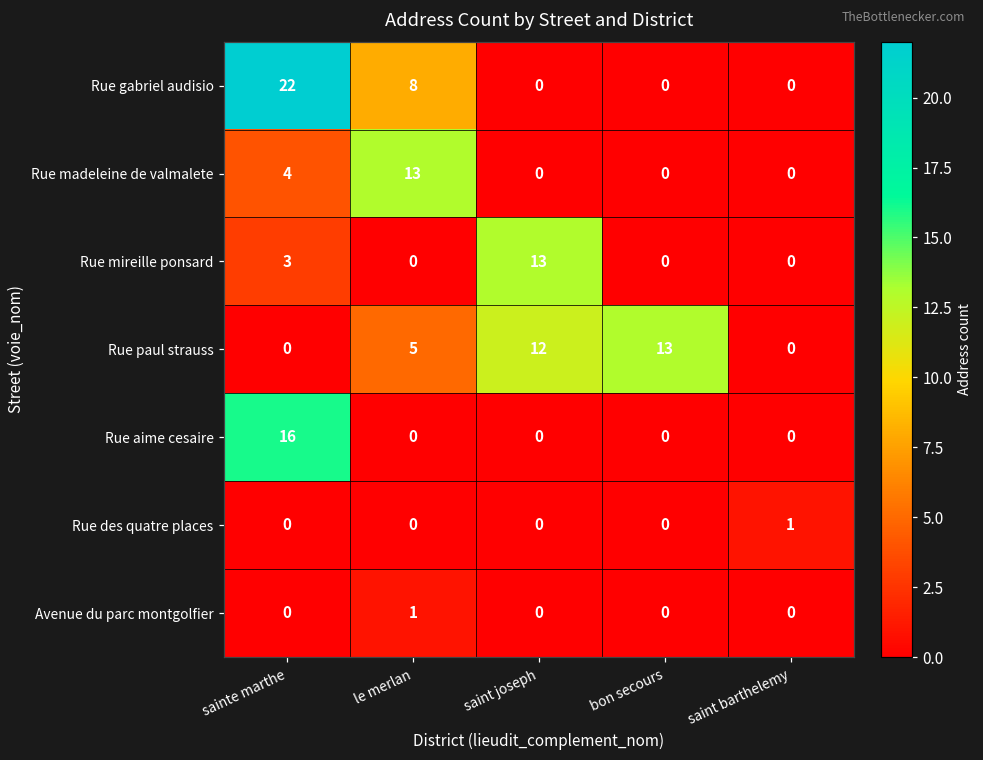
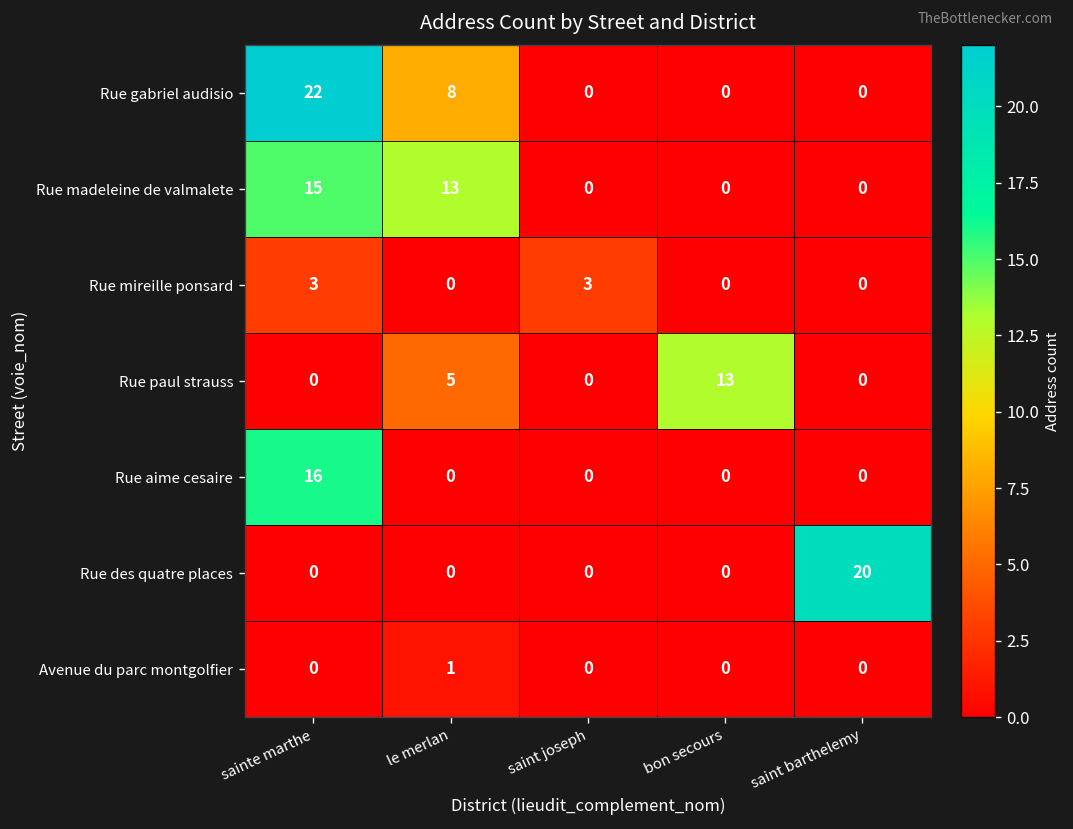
Rue madeleine de valmalete, sainte marthe: 4 -> 15
Rue mireille ponsard, saint joseph: 13 -> 3
Rue paul strauss, saint joseph: 12 -> 0
Rue des quatre places, saint barthelemy: 1 -> 20
